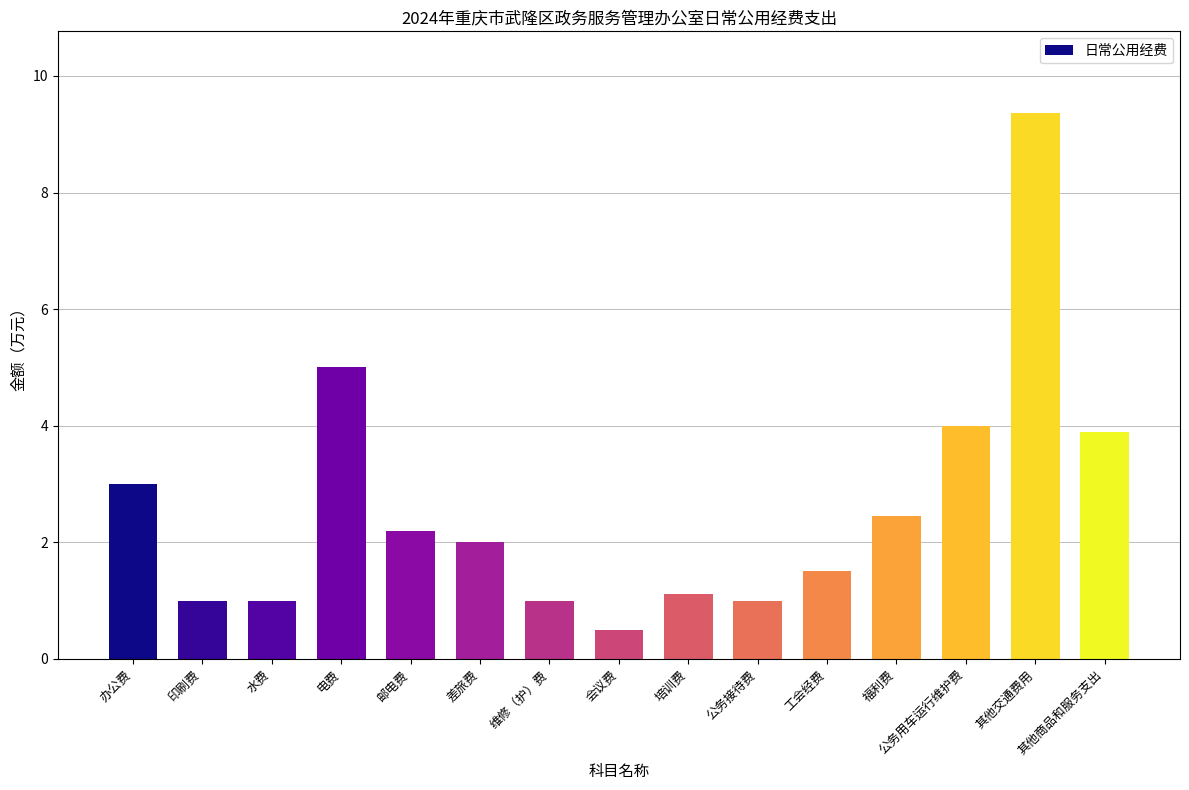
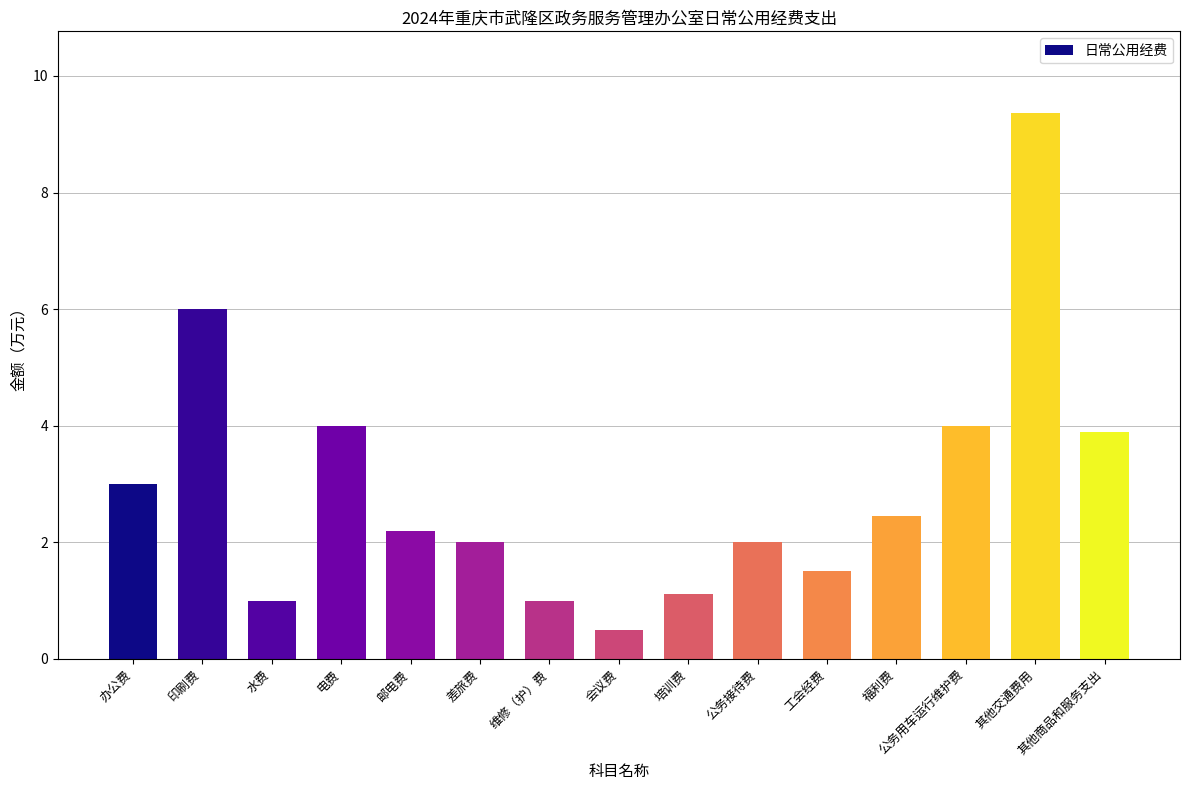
印刷费: 1 -> 6
电费: 5 -> 4
公务接待费: 1 -> 2
